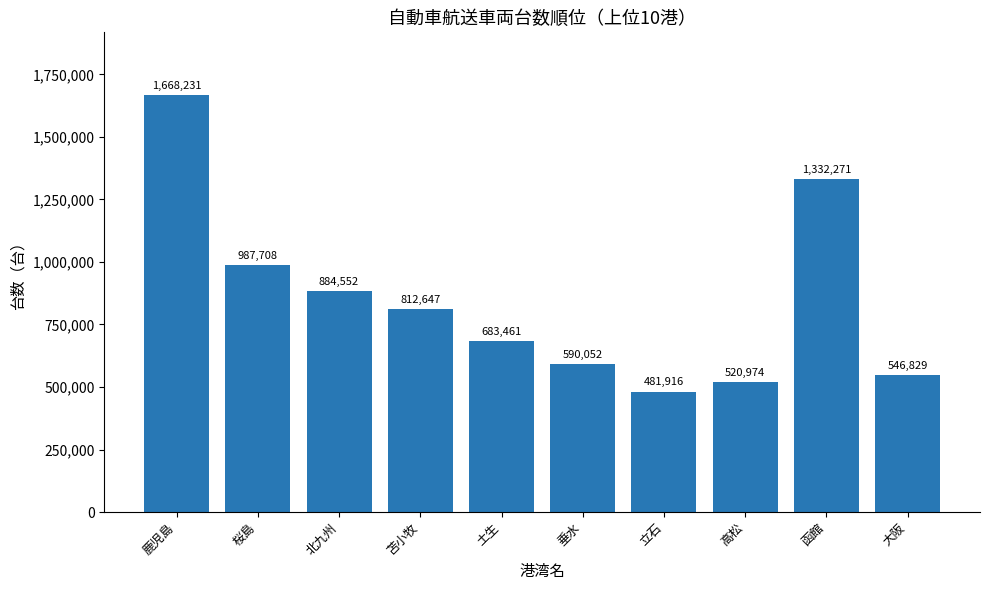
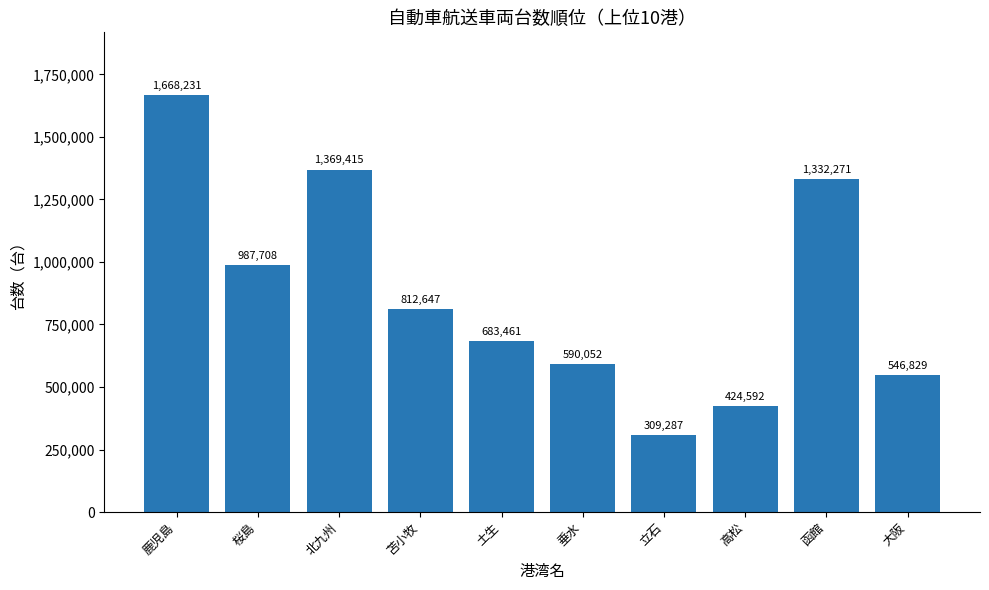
北九州: 884,552 -> 1,369,415
立石: 481,916 -> 309,287
高松: 520,974 -> 424,592
